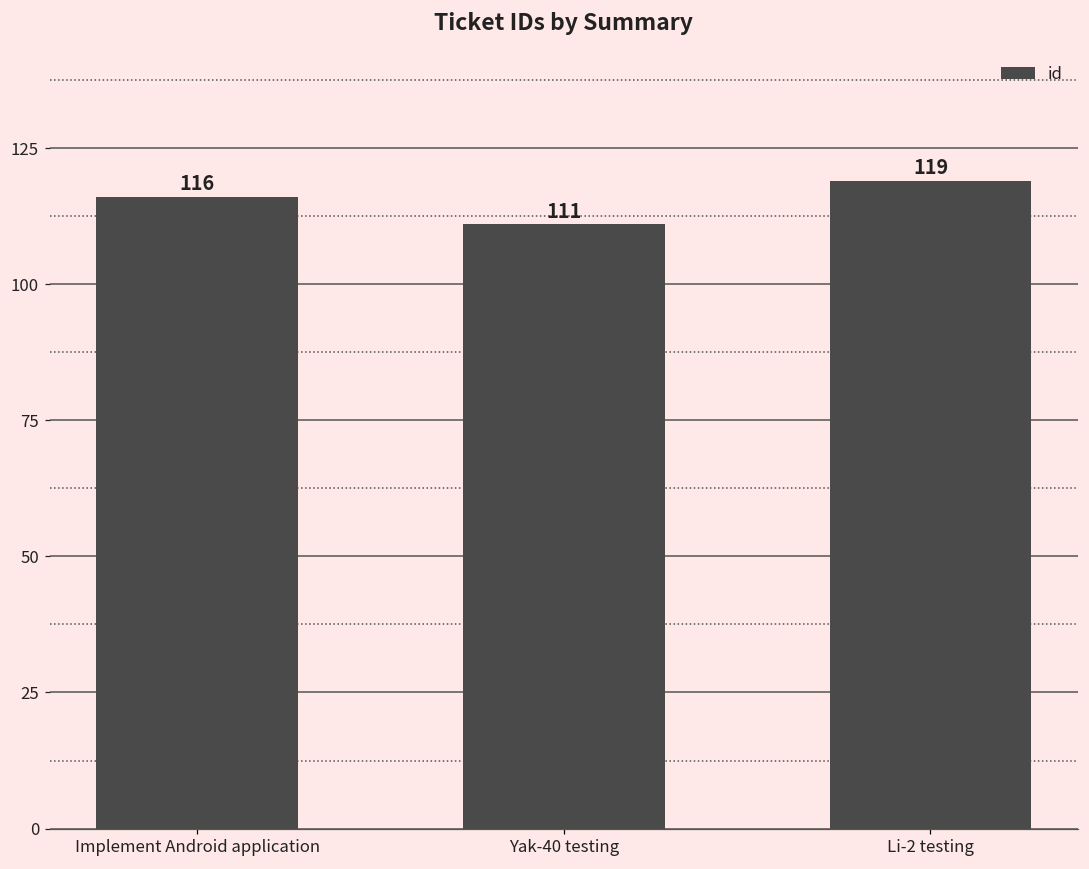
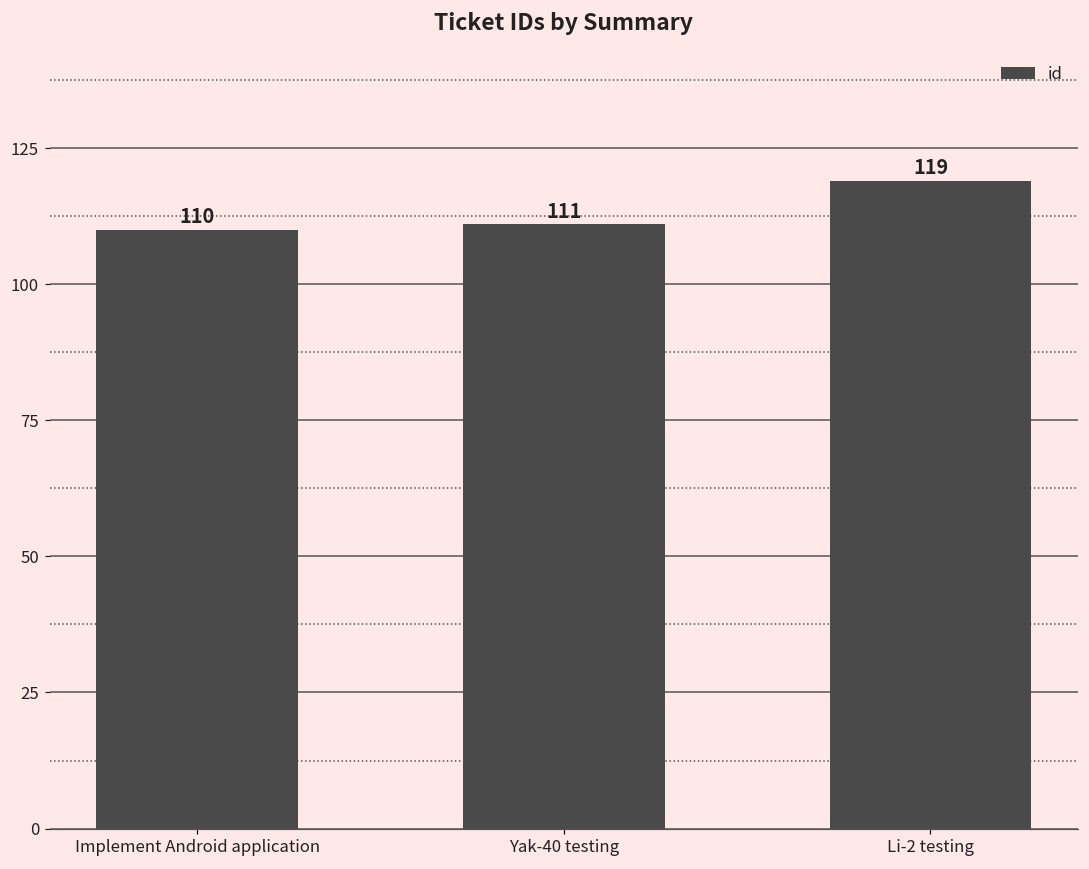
Implement Android application: 116 -> 110
